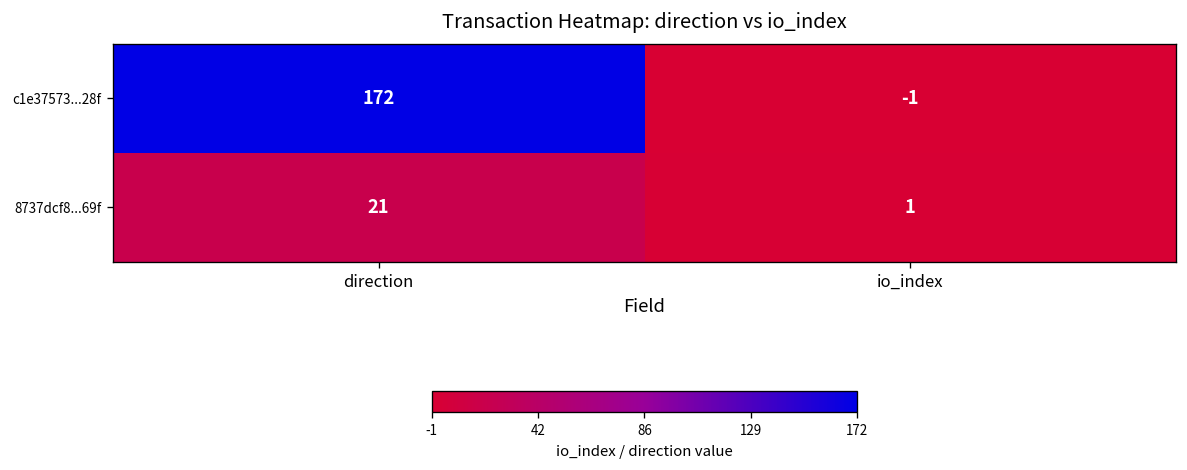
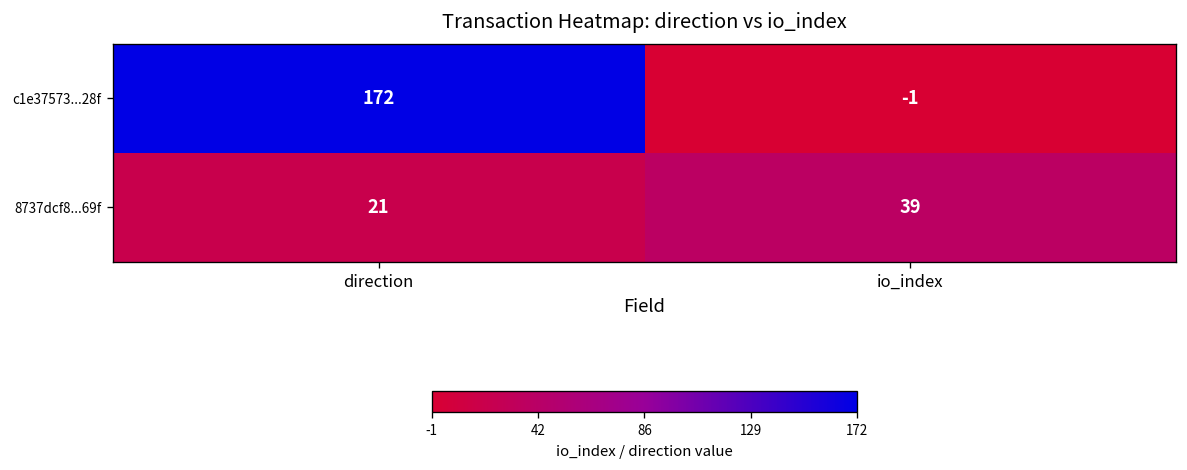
8737dcf8...69f, io_index: 1 -> 39
